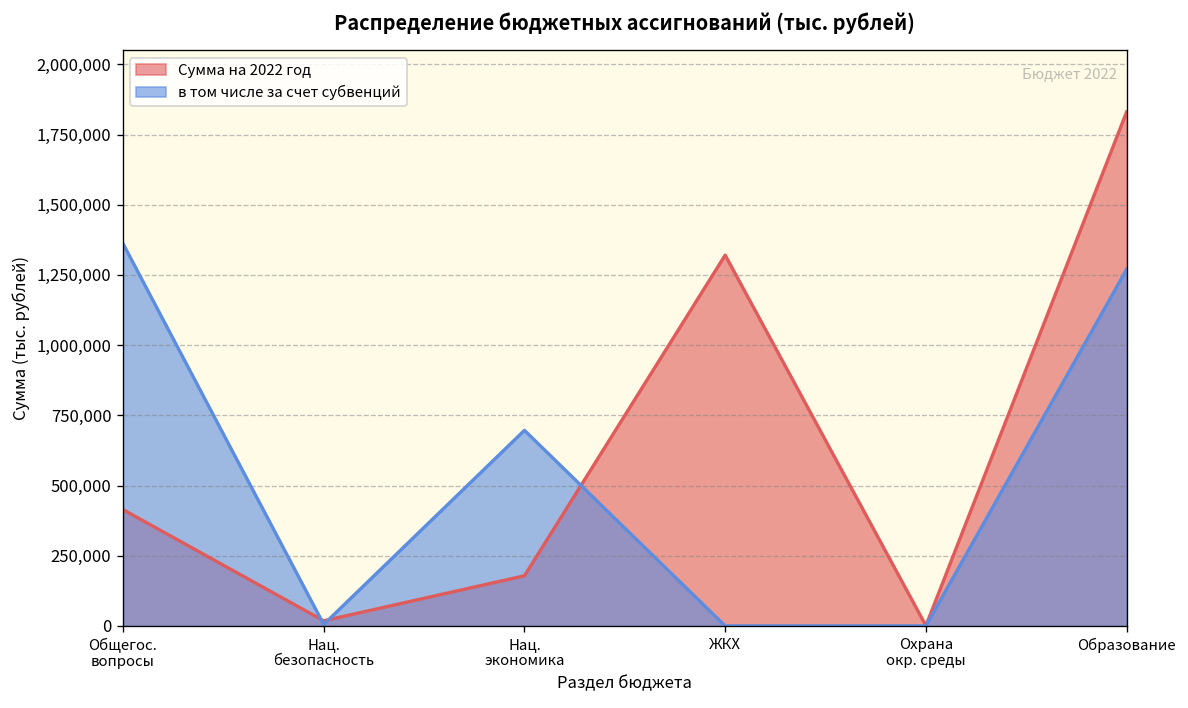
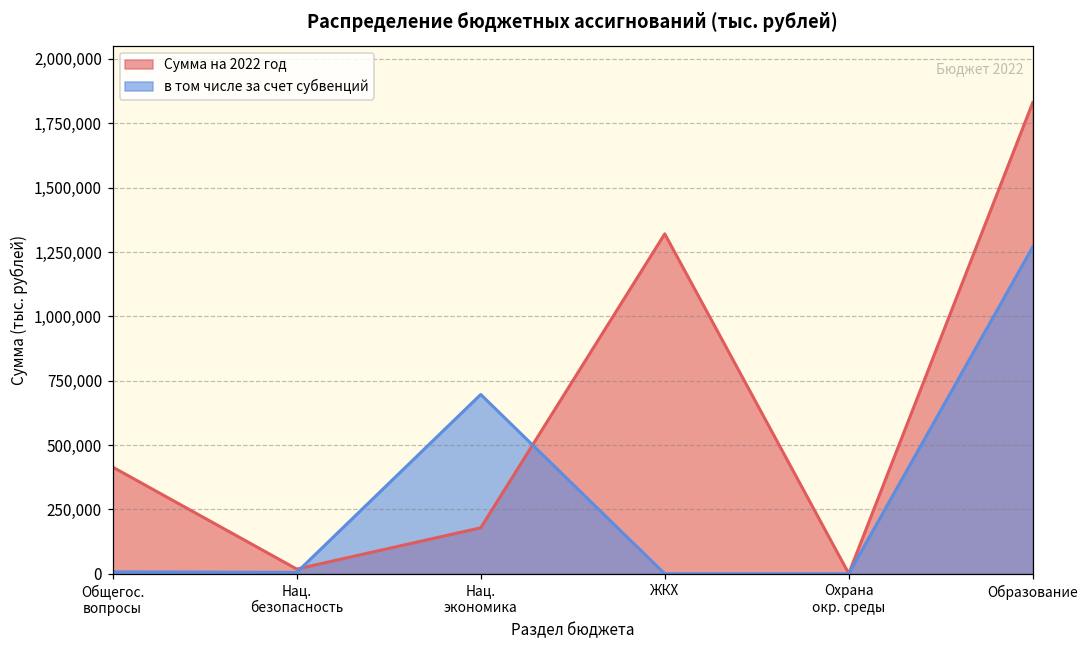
в том числе за счет субвенций, Общегос. вопросы: 1,360,000 -> 10,000
